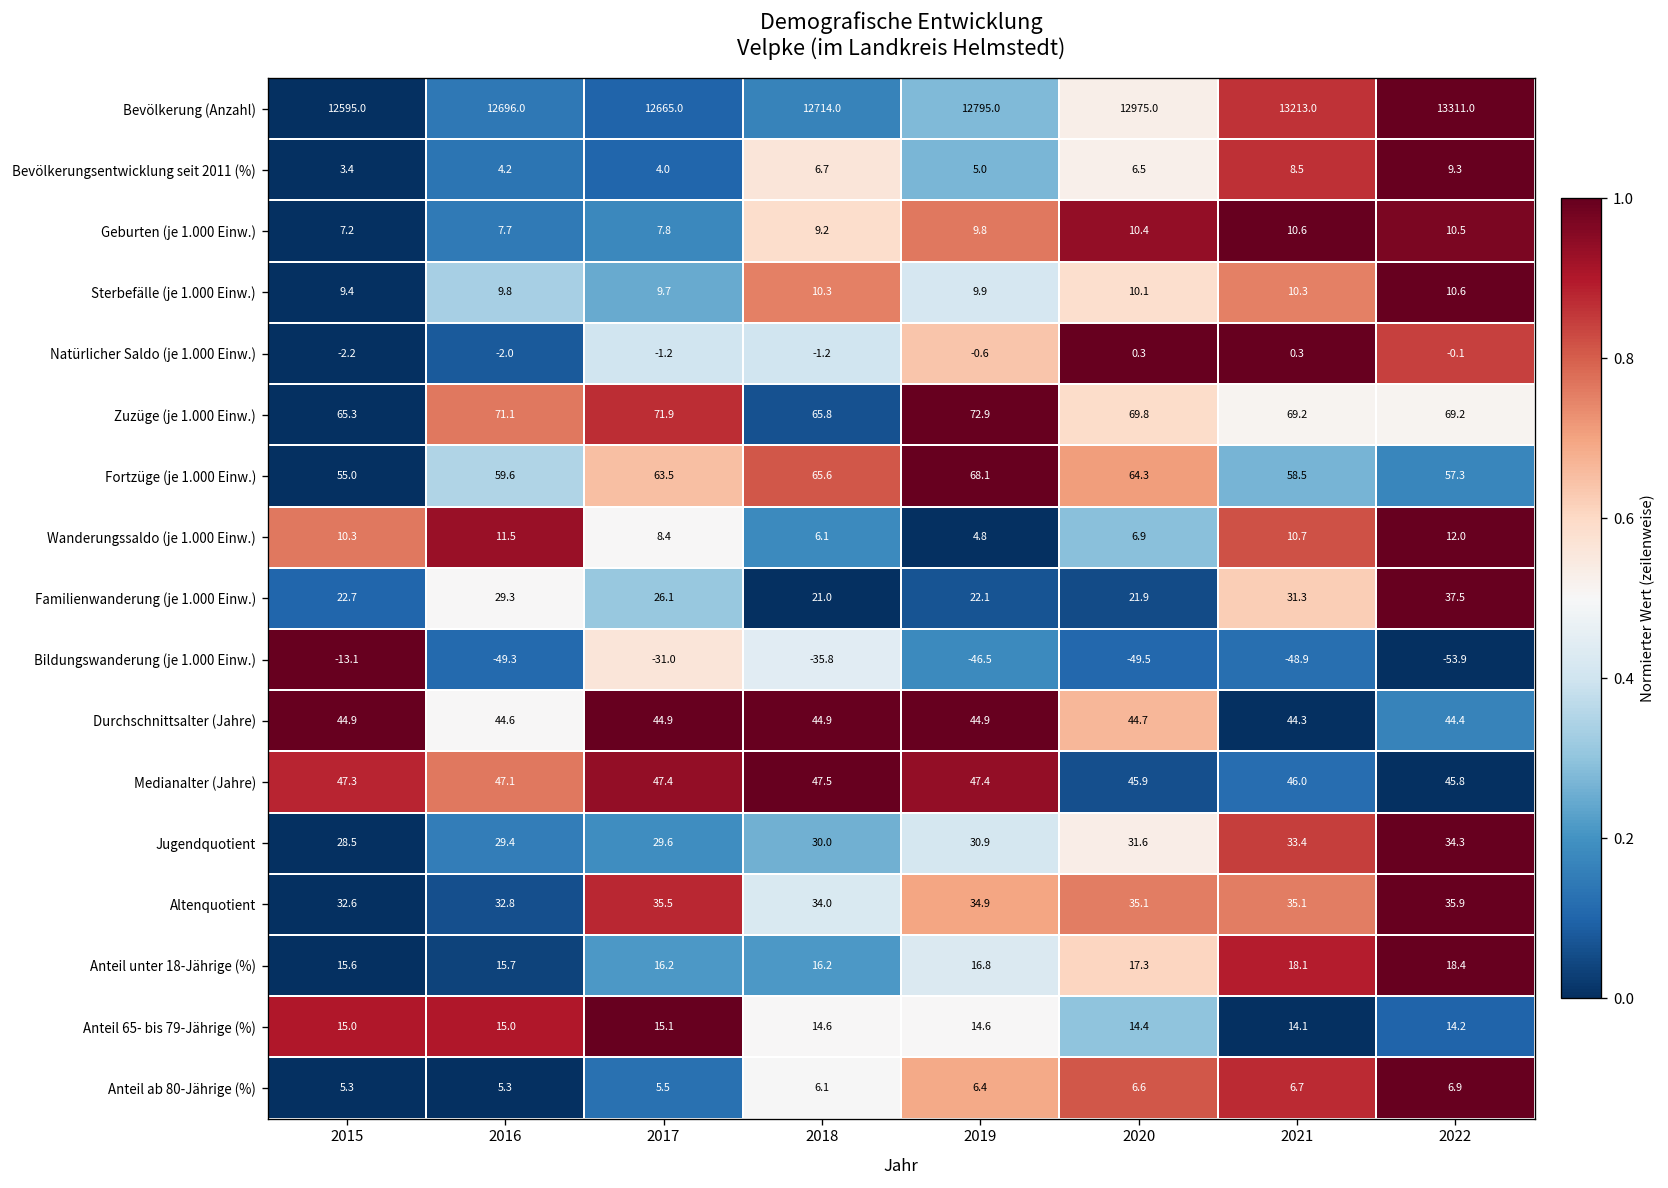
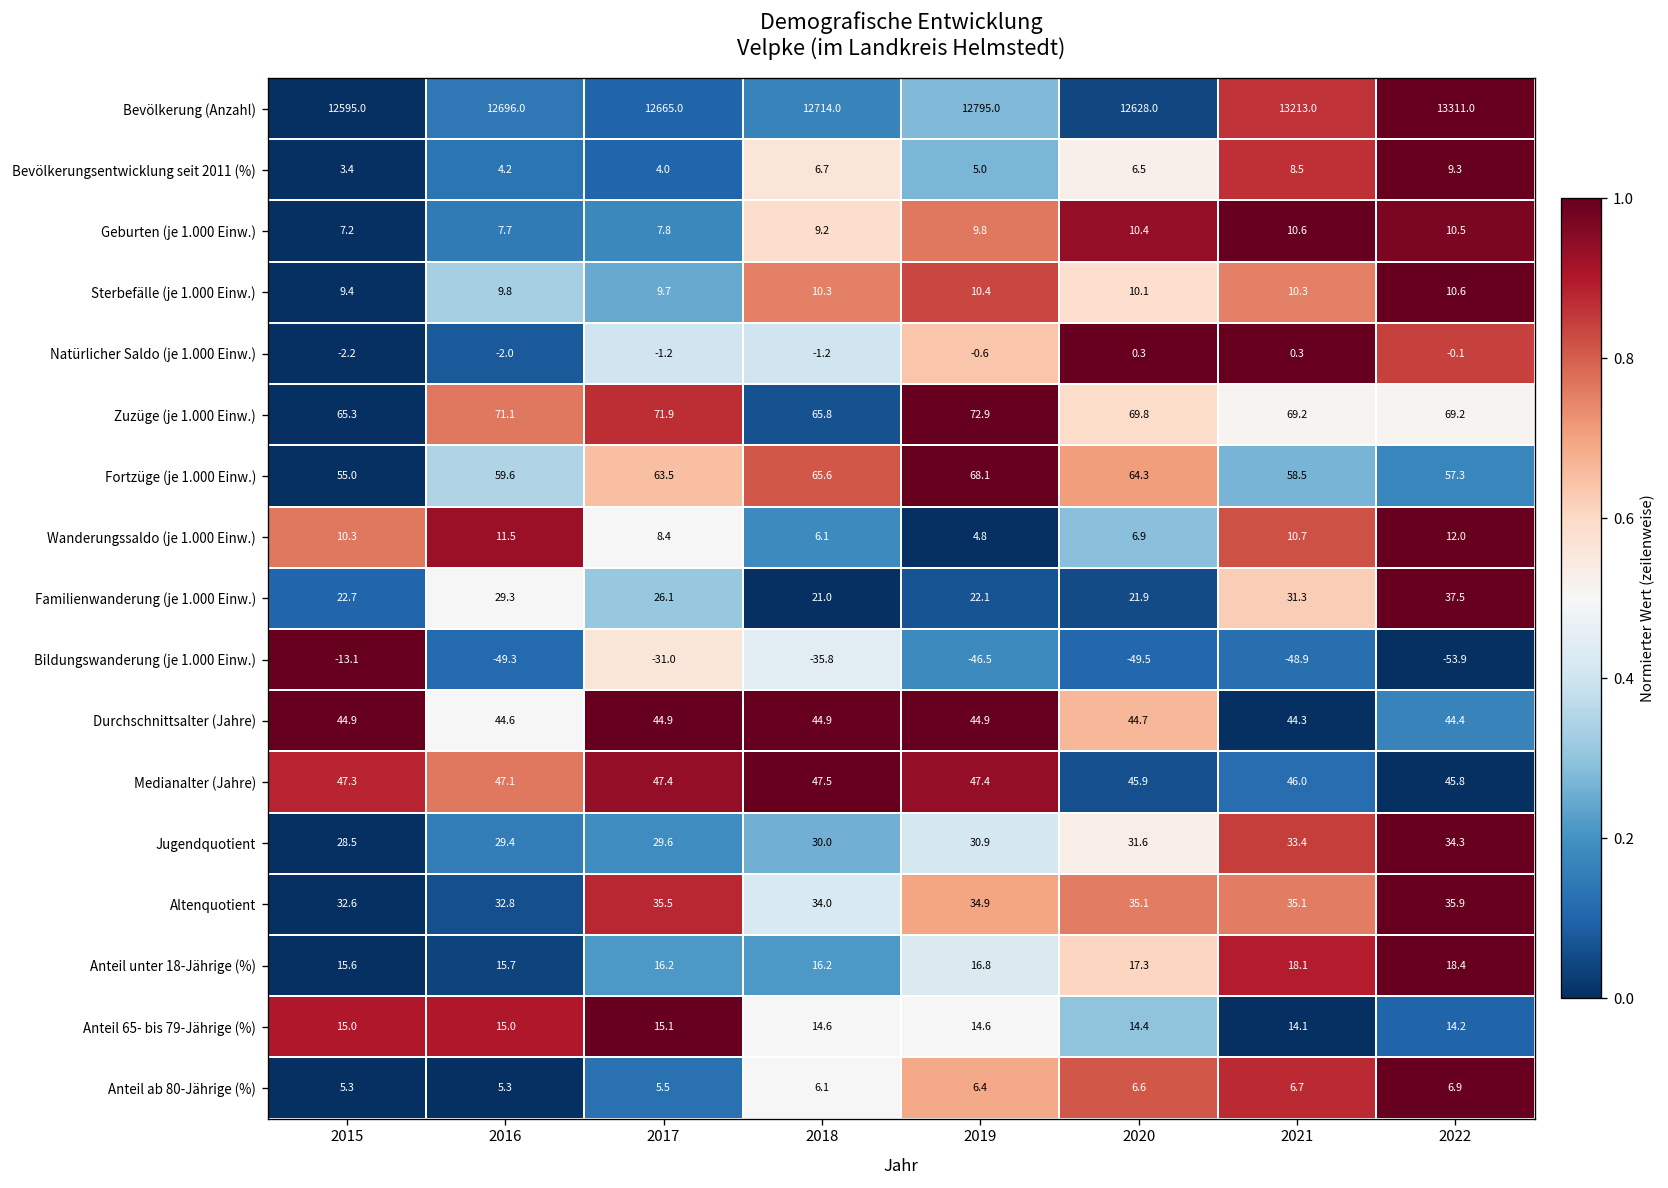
Bevölkerung (Anzahl), 2020: 12975.0 -> 12628.0
Sterbefälle (je 1.000 Einw.), 2019: 9.9 -> 10.4
